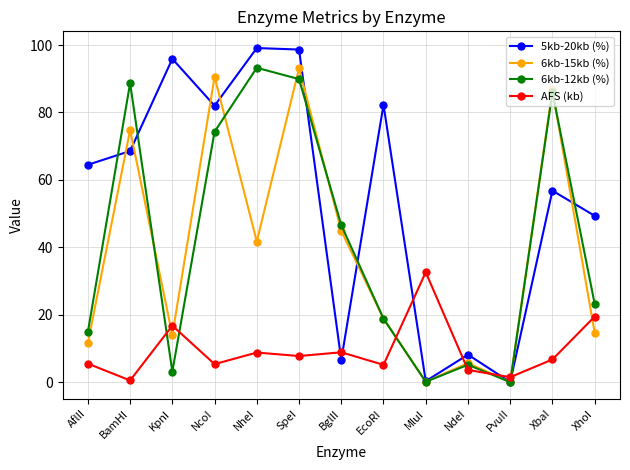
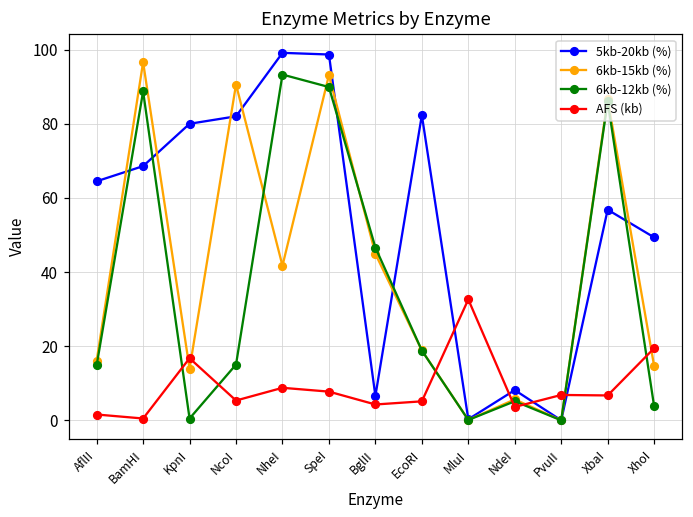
6kb-15kb (%), AflII: 12 -> 16
AFS (kb), AflII: 5 -> 2
6kb-15kb (%), BamHI: 75 -> 97
5kb-20kb (%), KpnI: 96 -> 80
6kb-12kb (%), KpnI: 3 -> 0
6kb-12kb (%), NcoI: 74 -> 15
AFS (kb), BglII: 9 -> 4
AFS (kb), PvuII: 1 -> 7
6kb-12kb (%), XhoI: 23 -> 4
